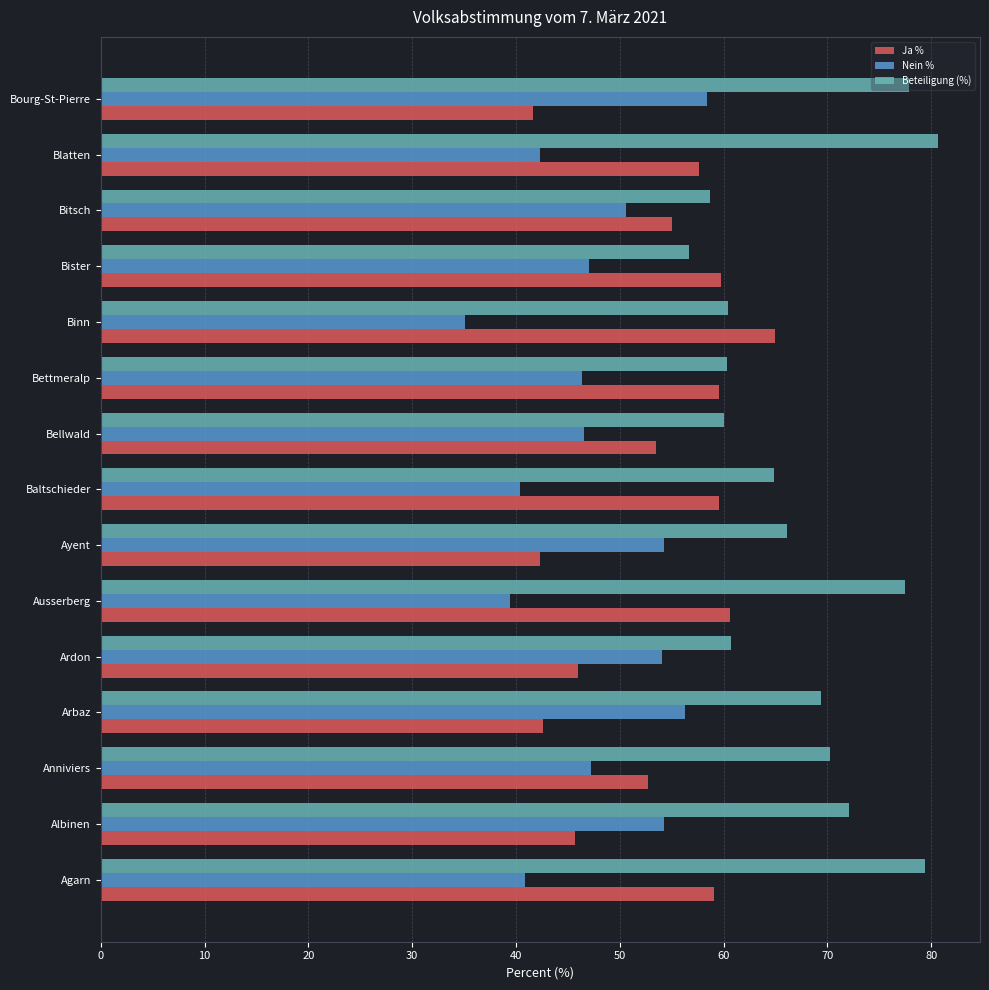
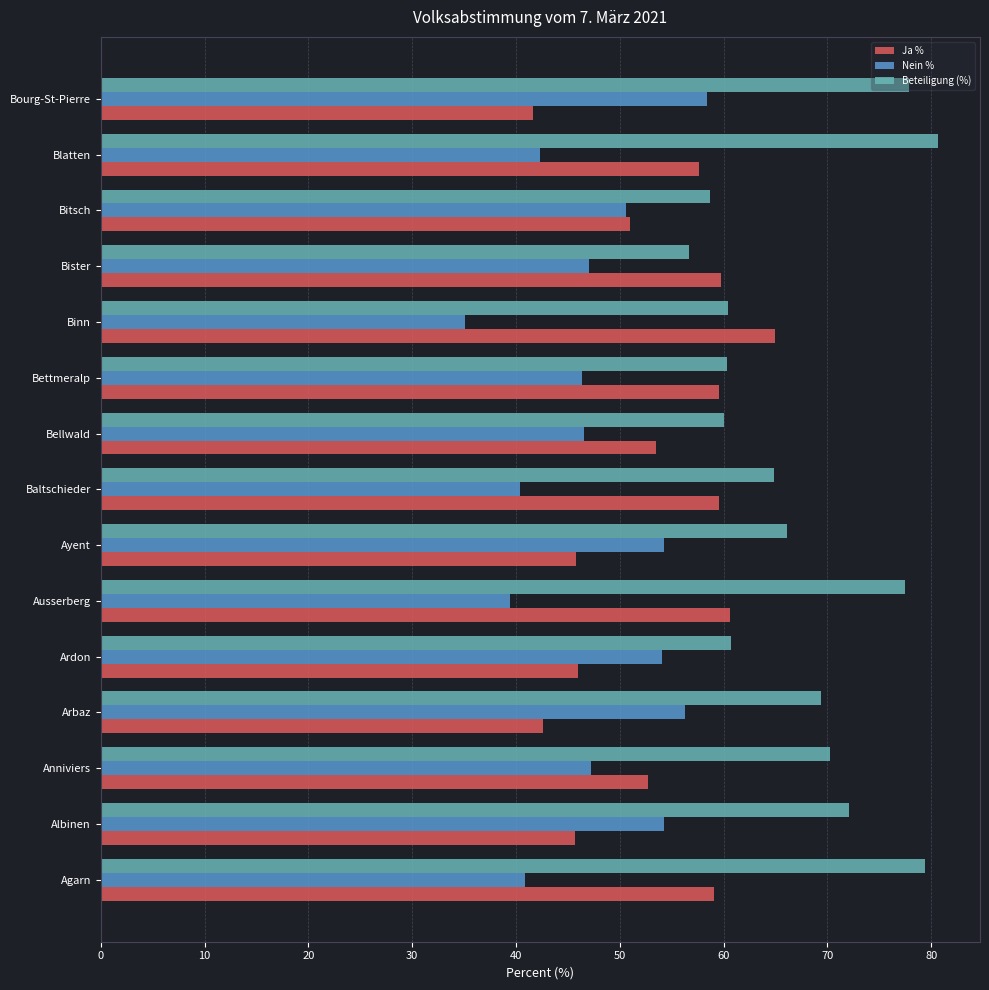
Ja %, Bitsch: 55.0 -> 51.0
Ja %, Ayent: 42.3 -> 45.8
